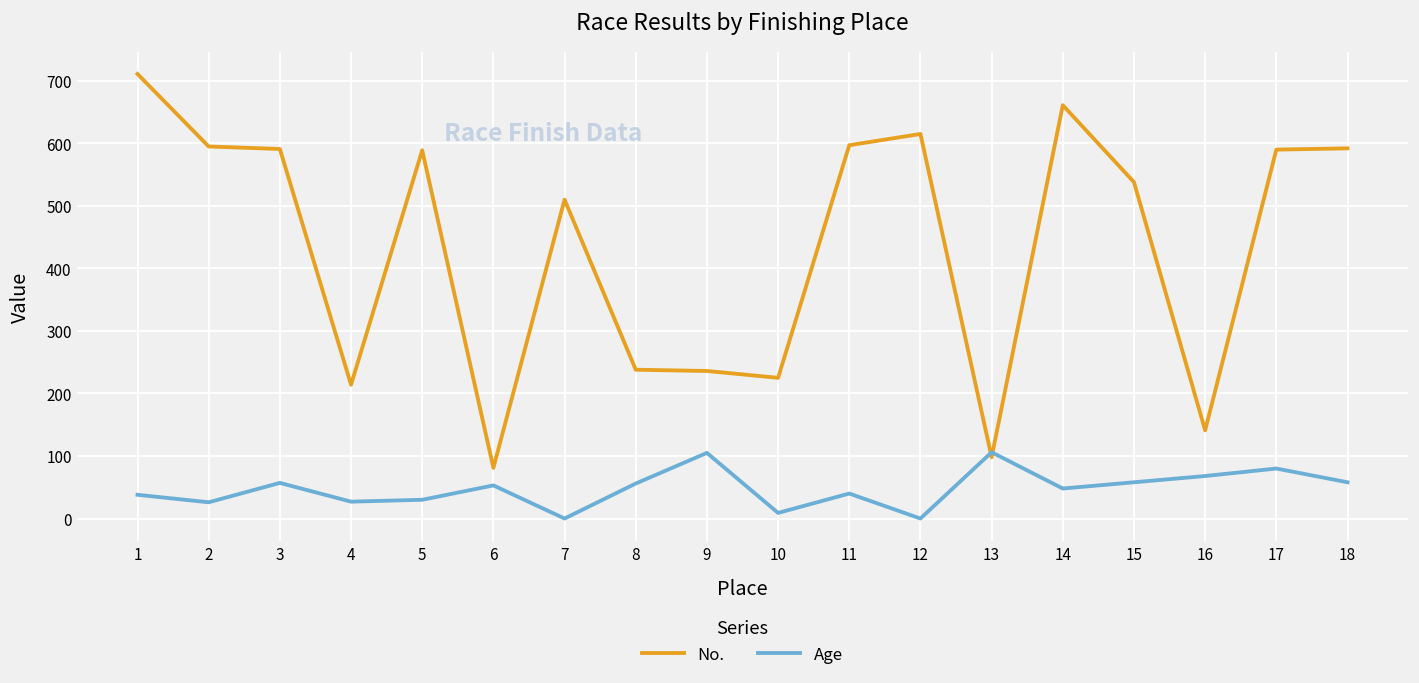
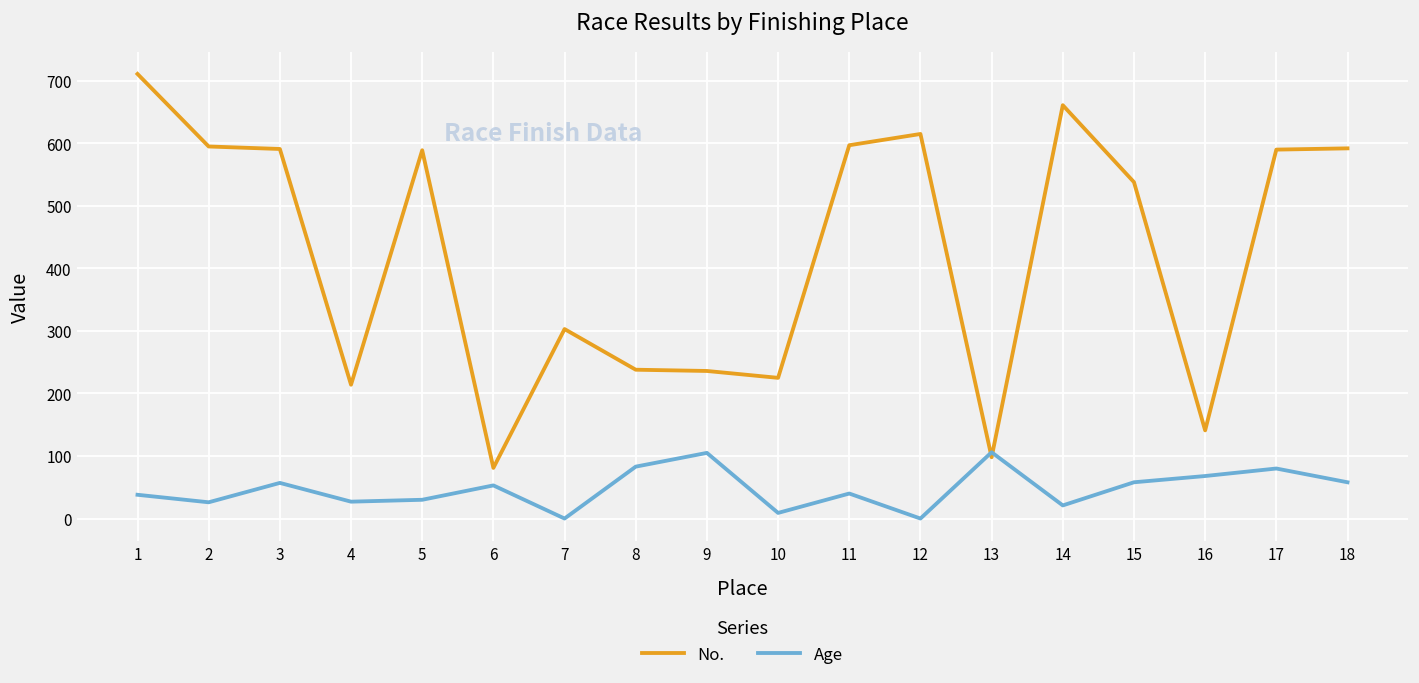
No., 7: 510 -> 300
Age, 8: 60 -> 80
Age, 14: 50 -> 20
